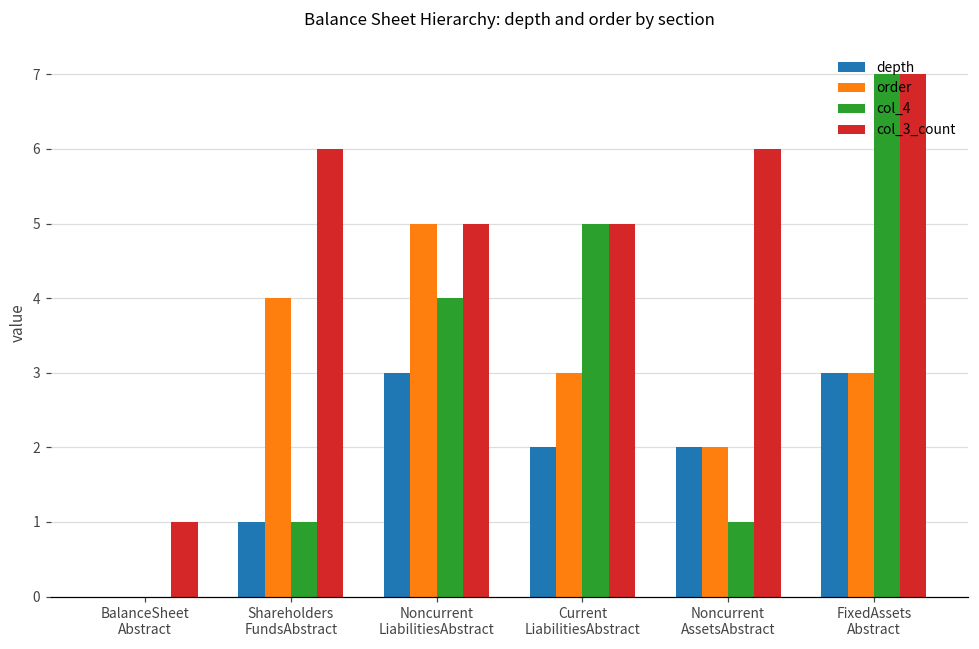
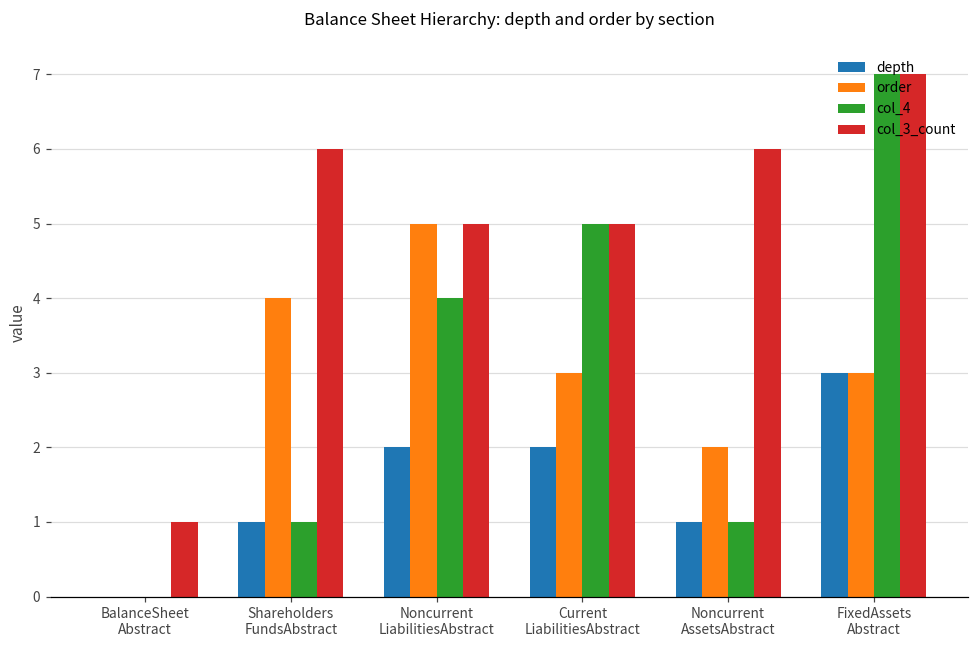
depth, Noncurrent LiabilitiesAbstract: 3 -> 2
depth, Noncurrent AssetsAbstract: 2 -> 1
